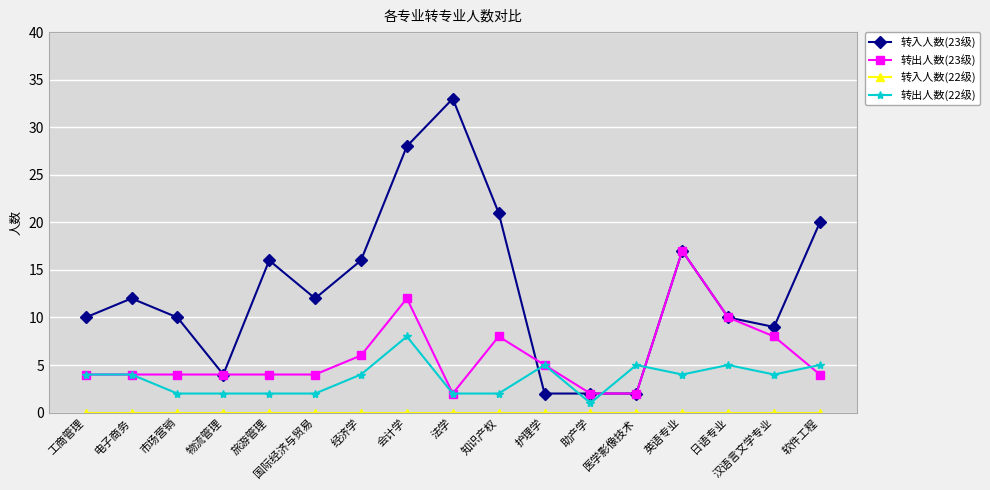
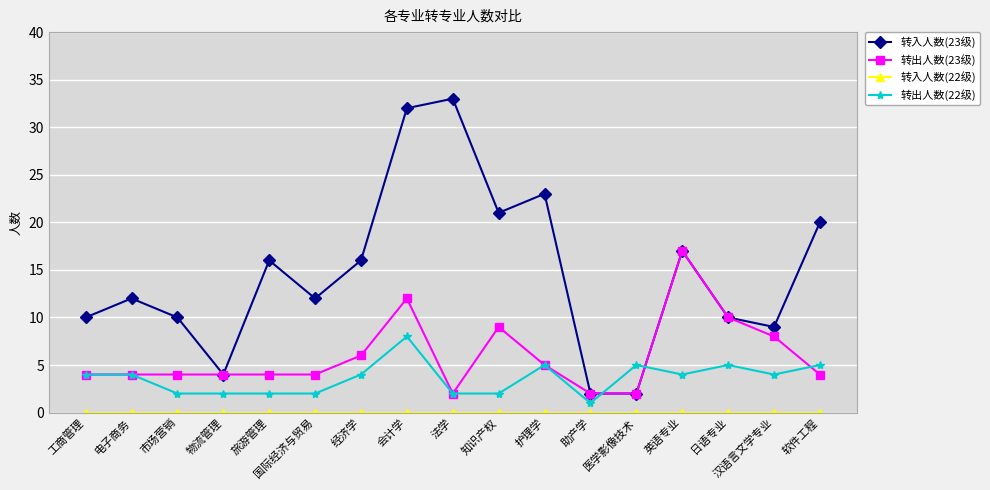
转入人数(23级), 会计学: 28 -> 32
转出人数(23级), 知识产权: 8 -> 9
转入人数(23级), 护理学: 2 -> 23
